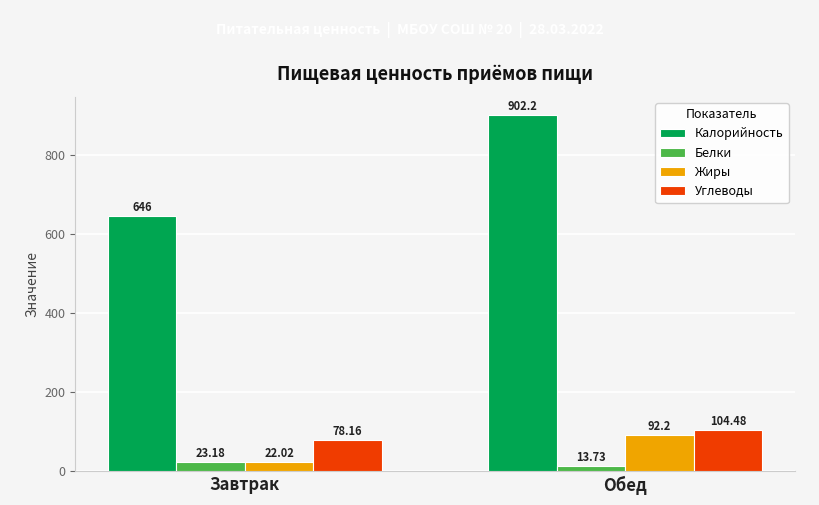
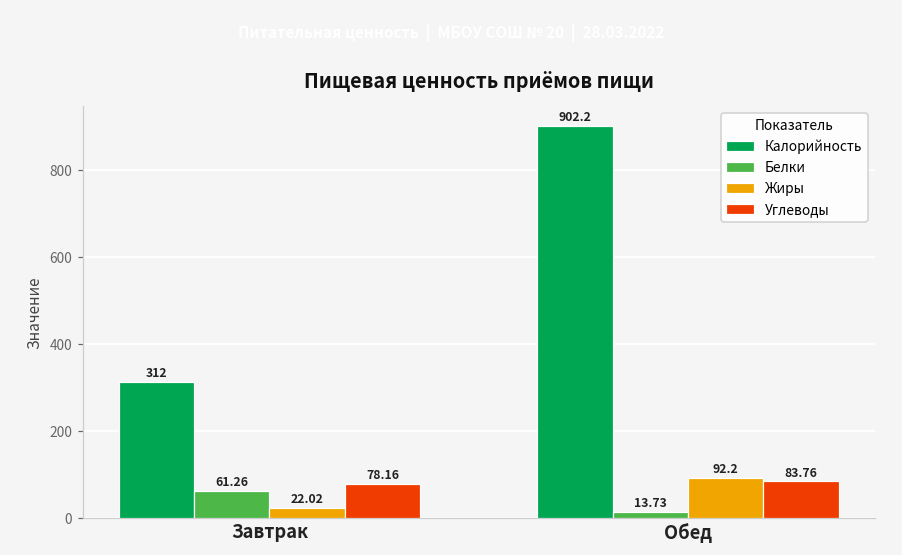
Калорийность, Завтрак: 646 -> 312
Белки, Завтрак: 23.18 -> 61.26
Углеводы, Обед: 104.48 -> 83.76
